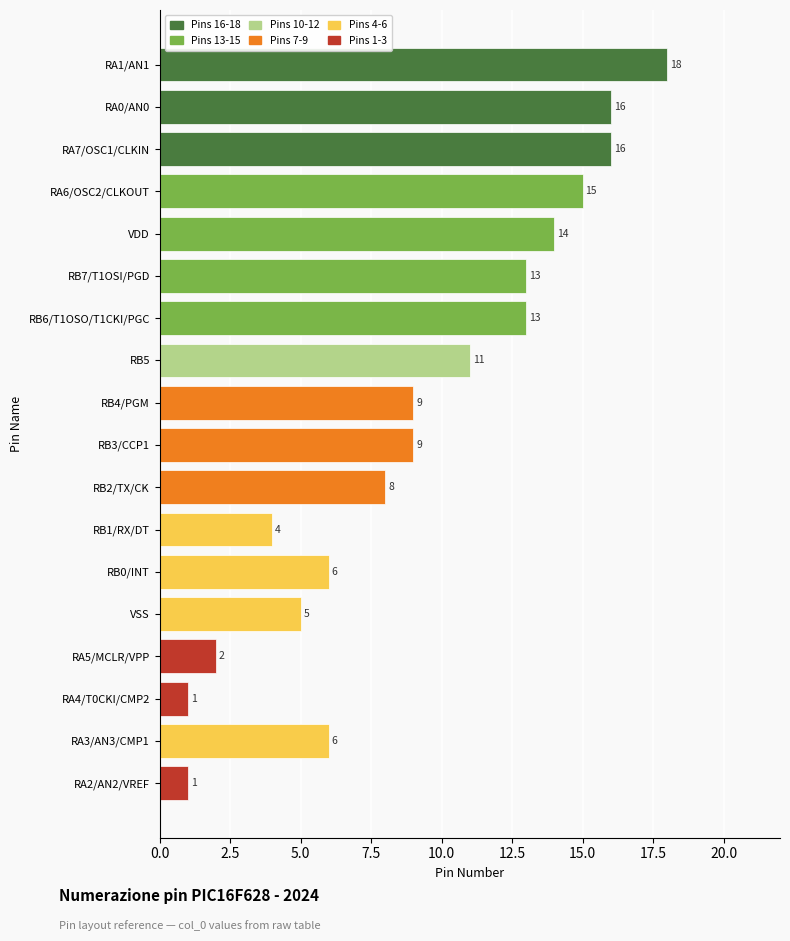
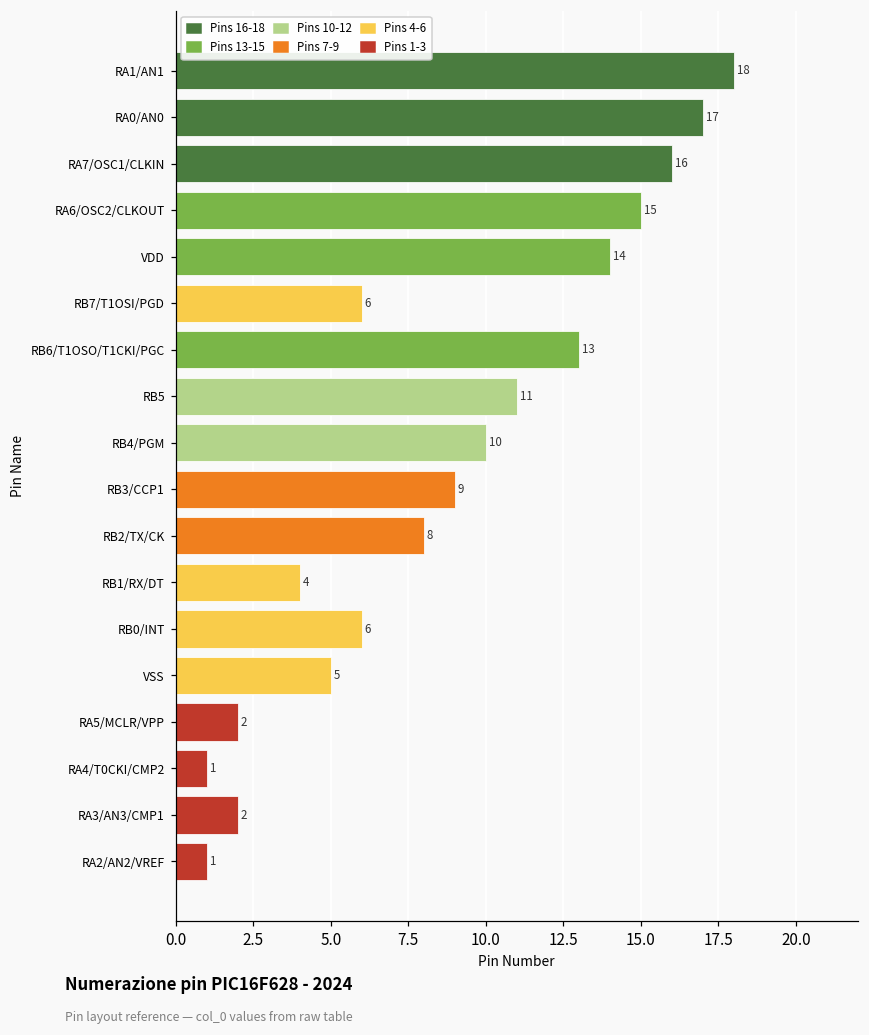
RA0/AN0: 16 -> 17
RB7/T1OSI/PGD: 13 -> 6
RB4/PGM: 9 -> 10
RA3/AN3/CMP1: 6 -> 2
